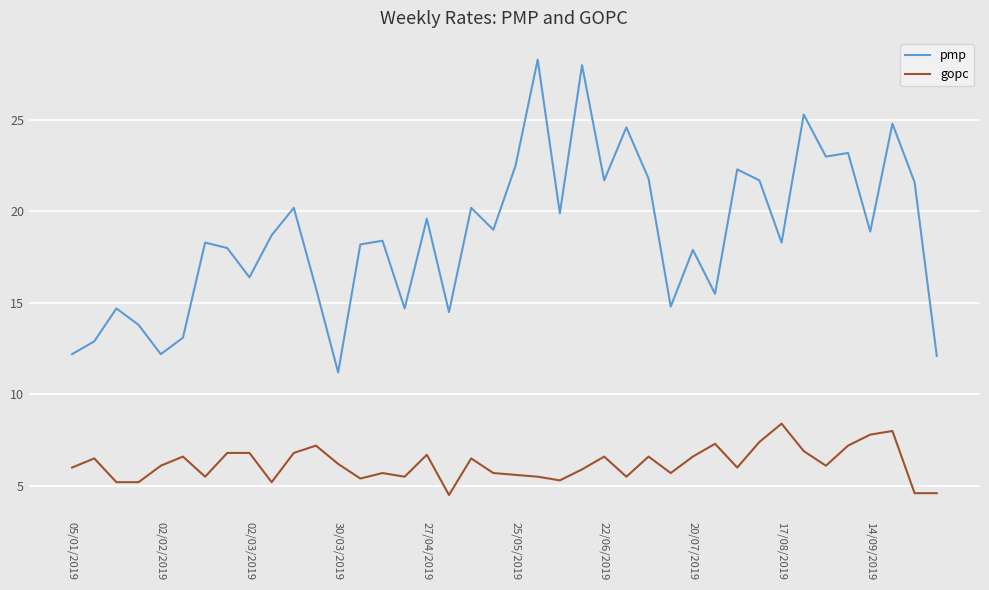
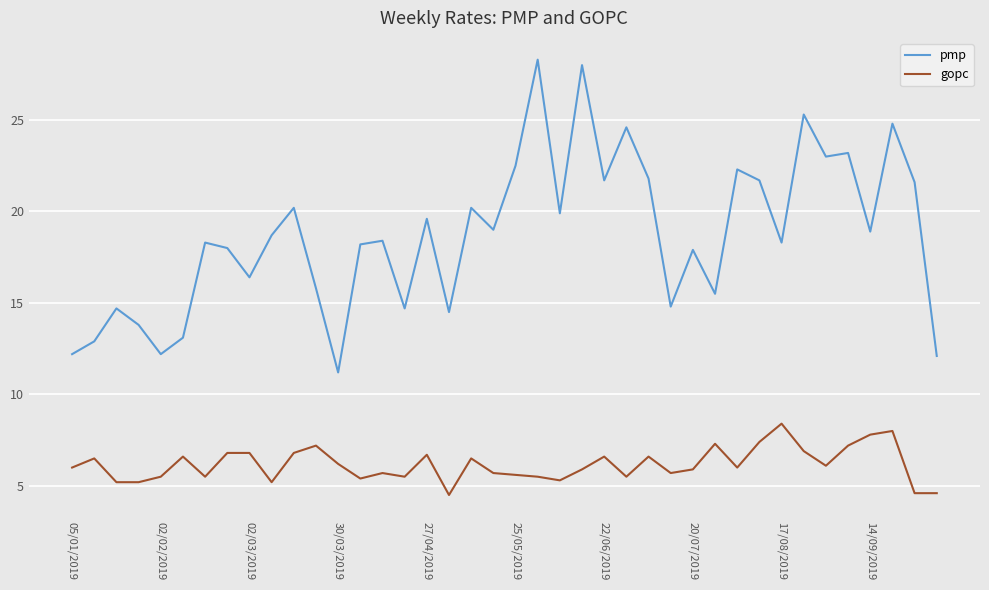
gopc, 02/02/2019: 6.1 -> 5.5
gopc, 20/07/2019: 6.6 -> 5.9
